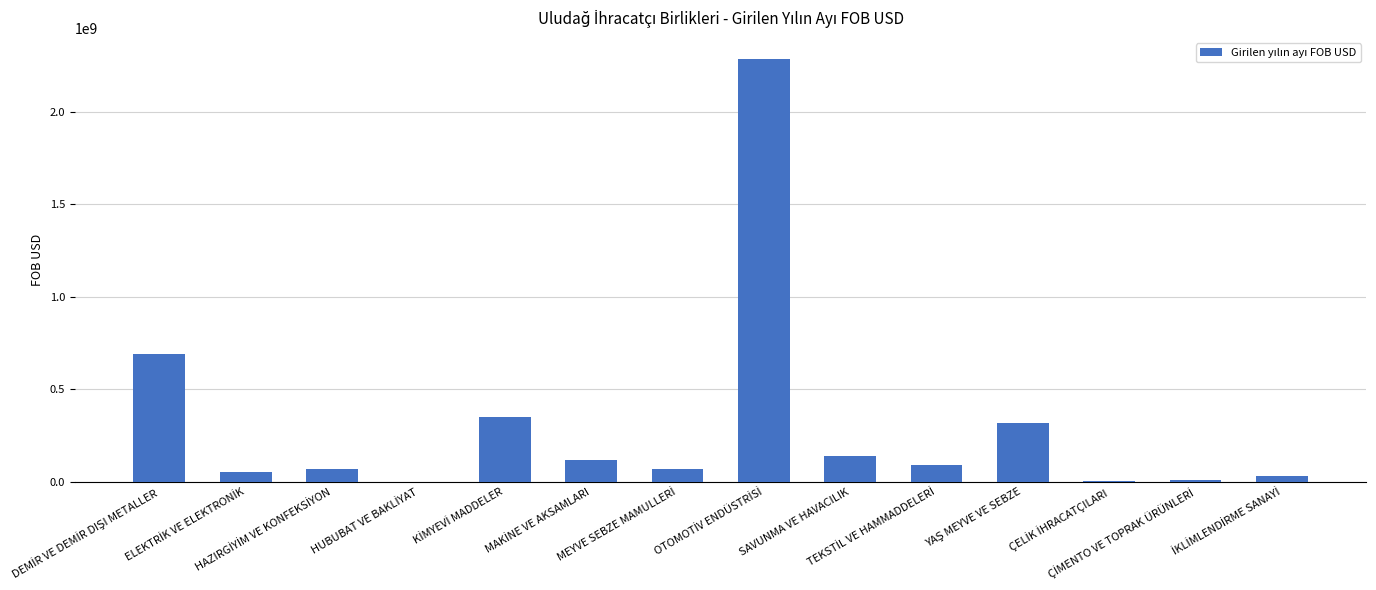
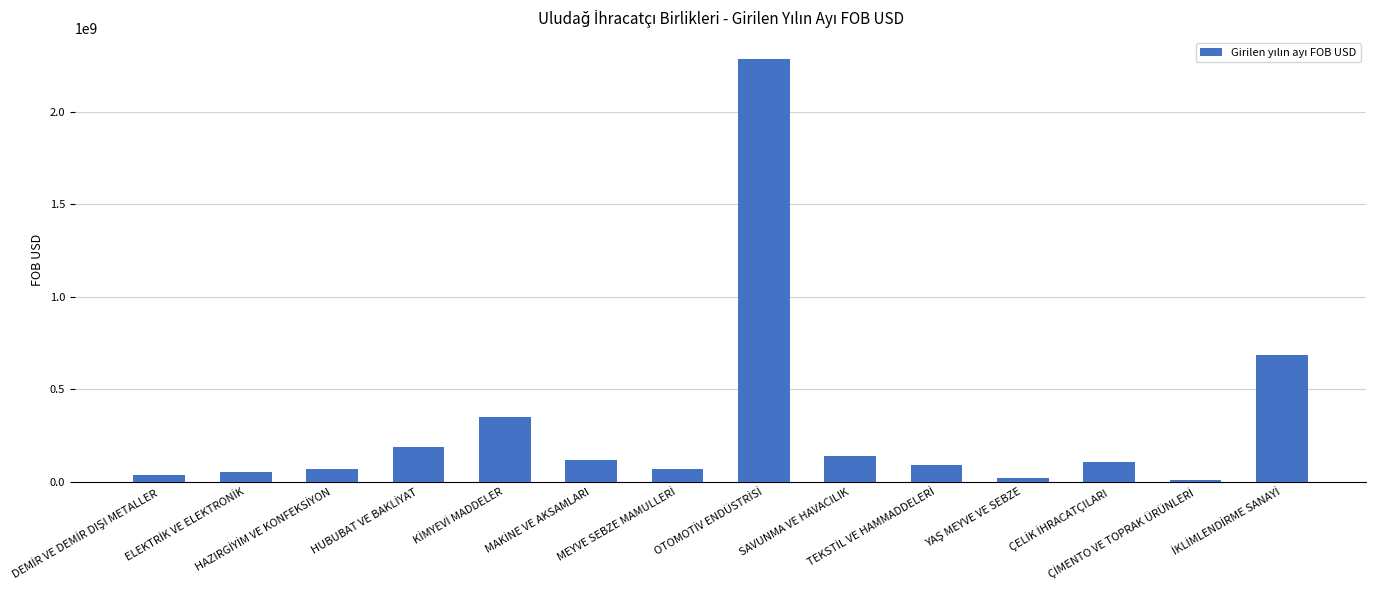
DEMİR VE DEMİR DIŞI METALLER: 690000000 -> 30000000
HUBUBAT VE BAKLİYAT: 0 -> 190000000
YAŞ MEYVE VE SEBZE: 320000000 -> 20000000
ÇELİK İHRACATÇILARI: 10000000 -> 110000000
İKLİMLENDİRME SANAYİ: 30000000 -> 690000000
